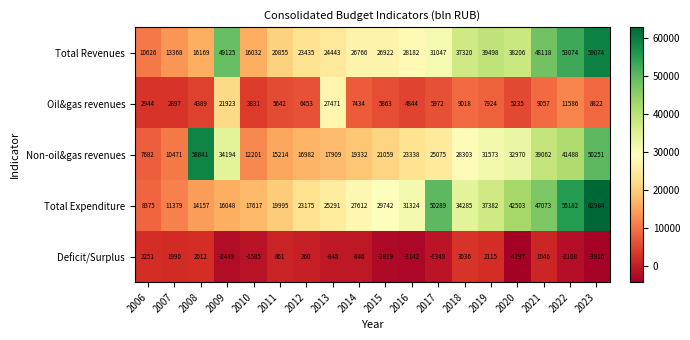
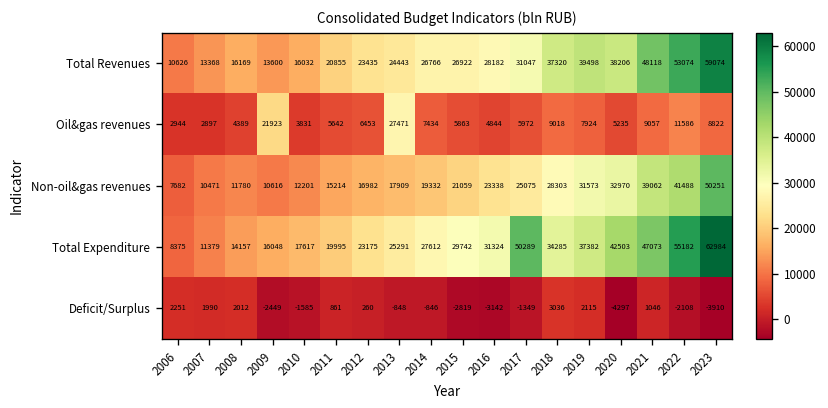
Total Revenues, 2009: 49125 -> 13600
Non-oil&gas revenues, 2008: 58841 -> 11780
Non-oil&gas revenues, 2009: 34194 -> 10616
